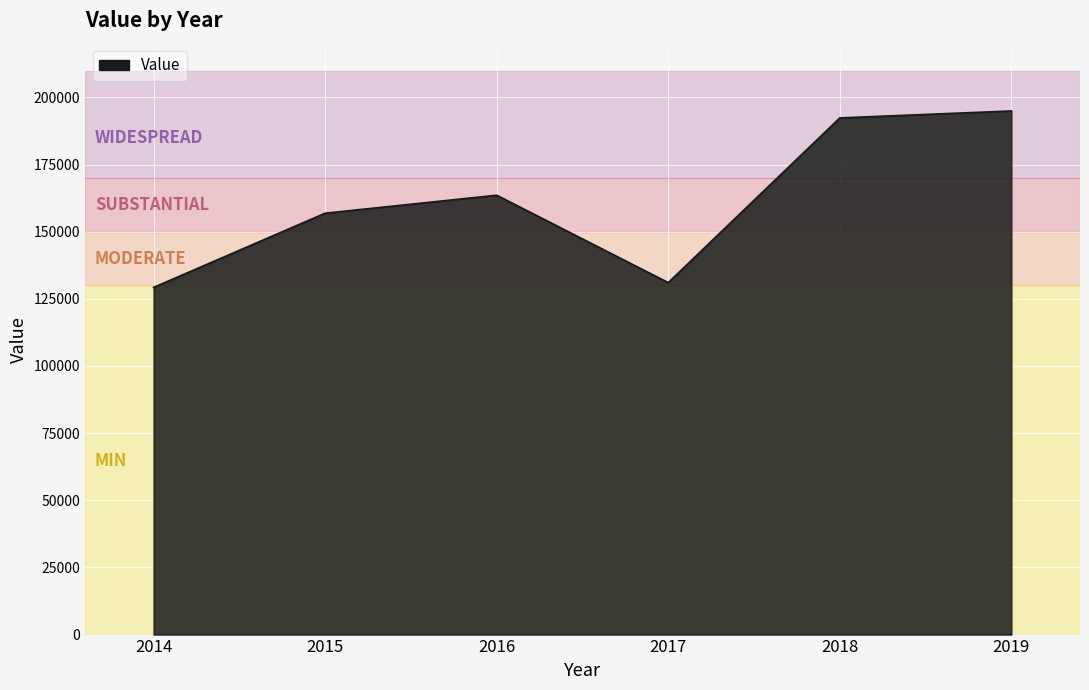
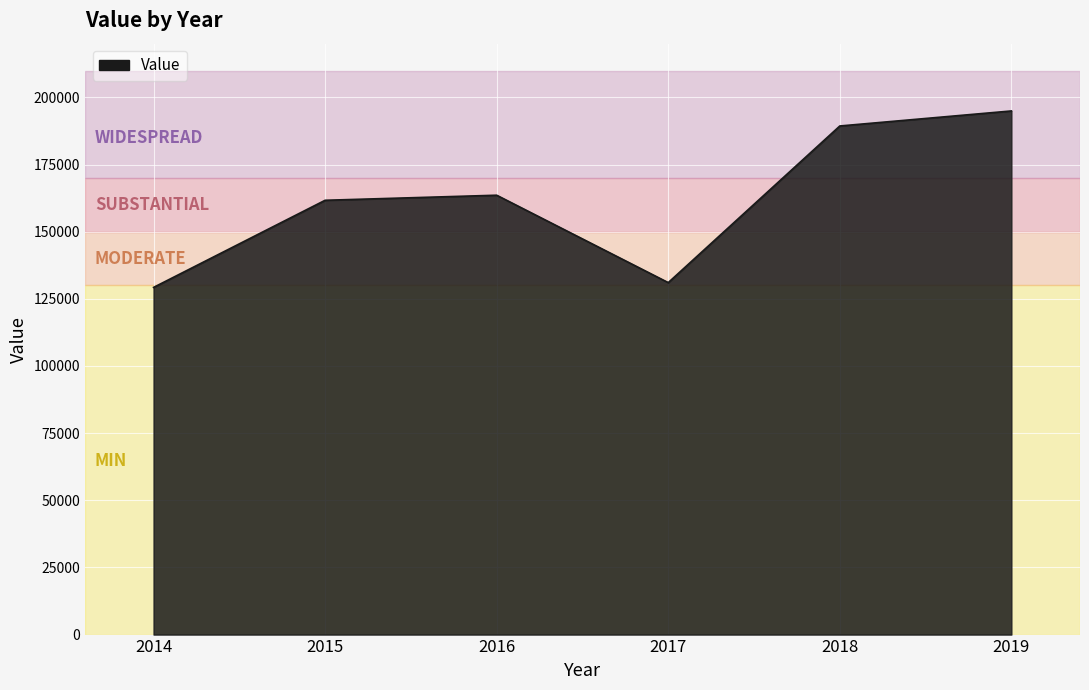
2015: 157000 -> 162000
2018: 192000 -> 189000
